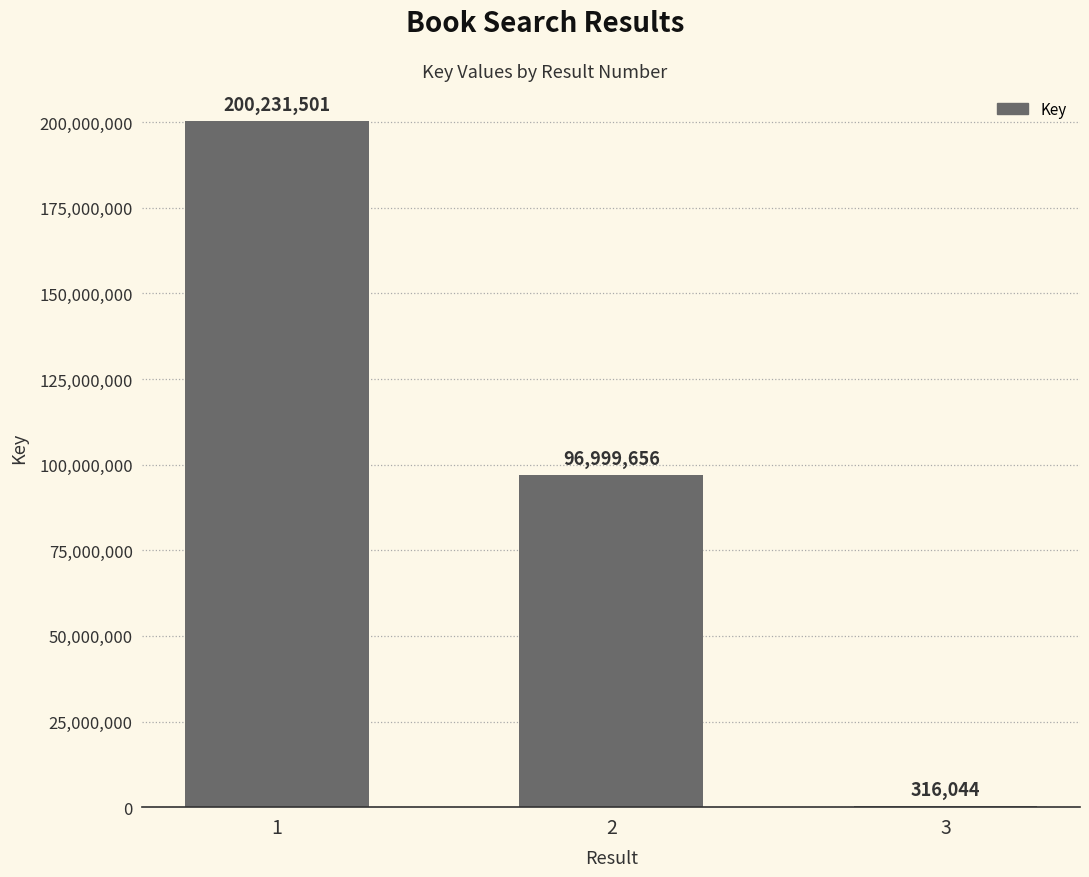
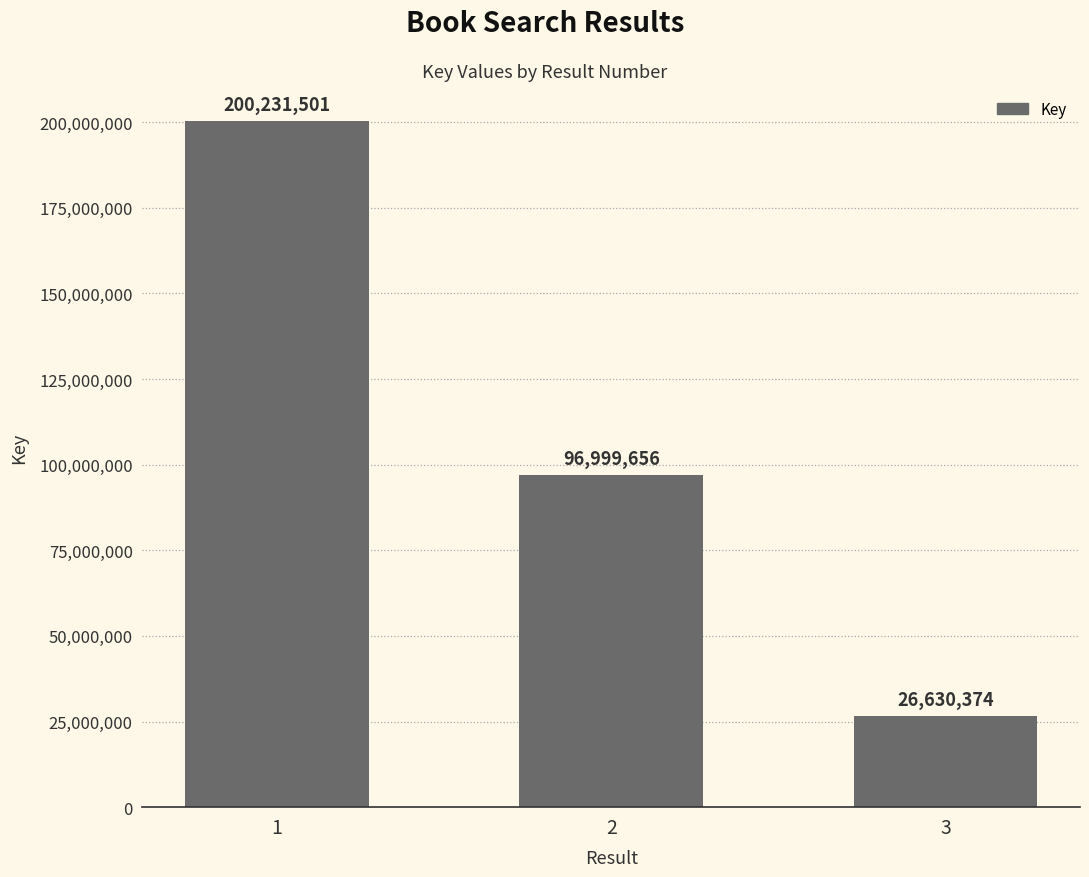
3: 316,044 -> 26,630,374
